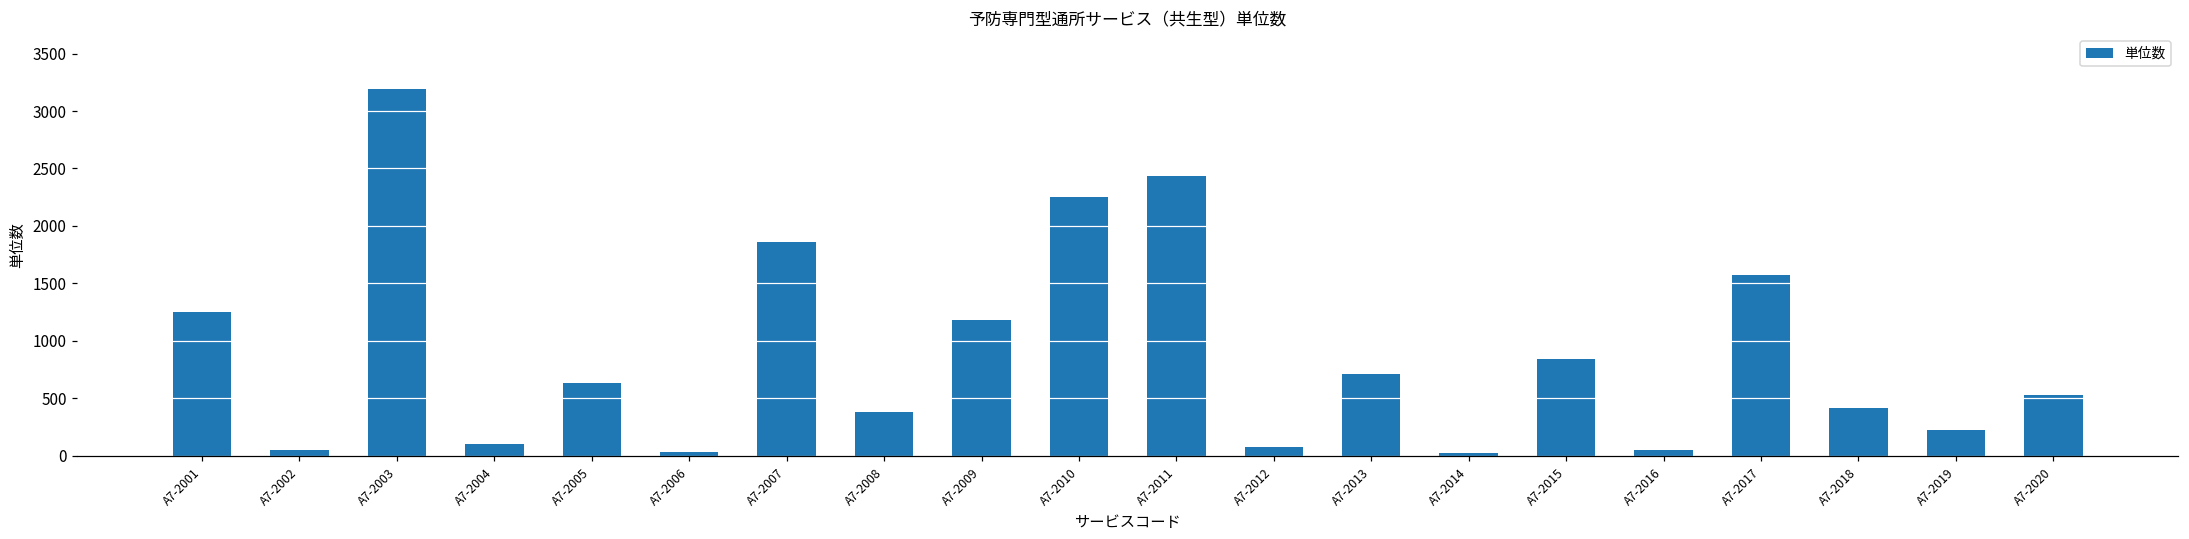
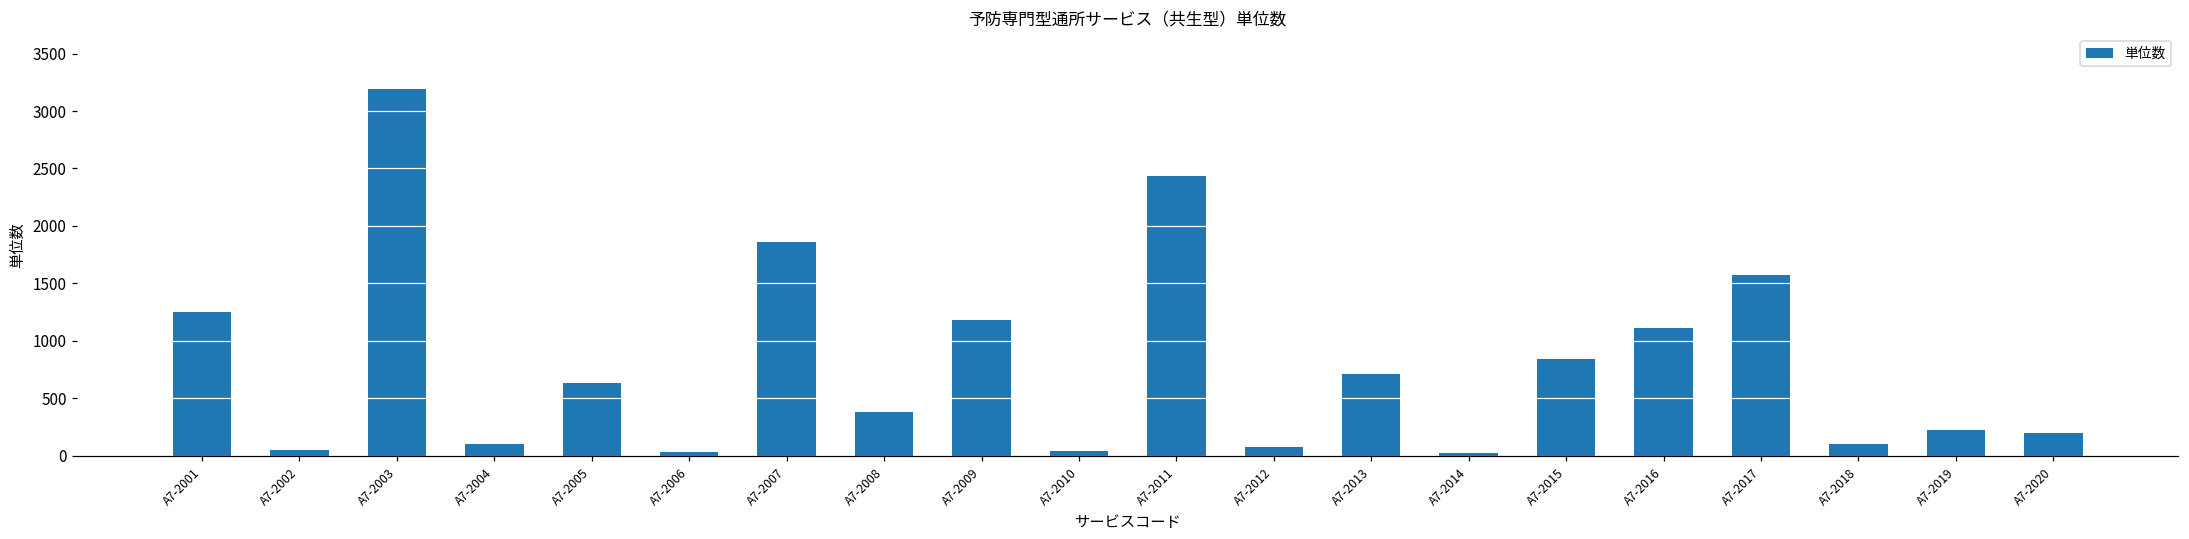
A7-2010: 2260 -> 40
A7-2016: 50 -> 1110
A7-2018: 410 -> 100
A7-2020: 530 -> 200
